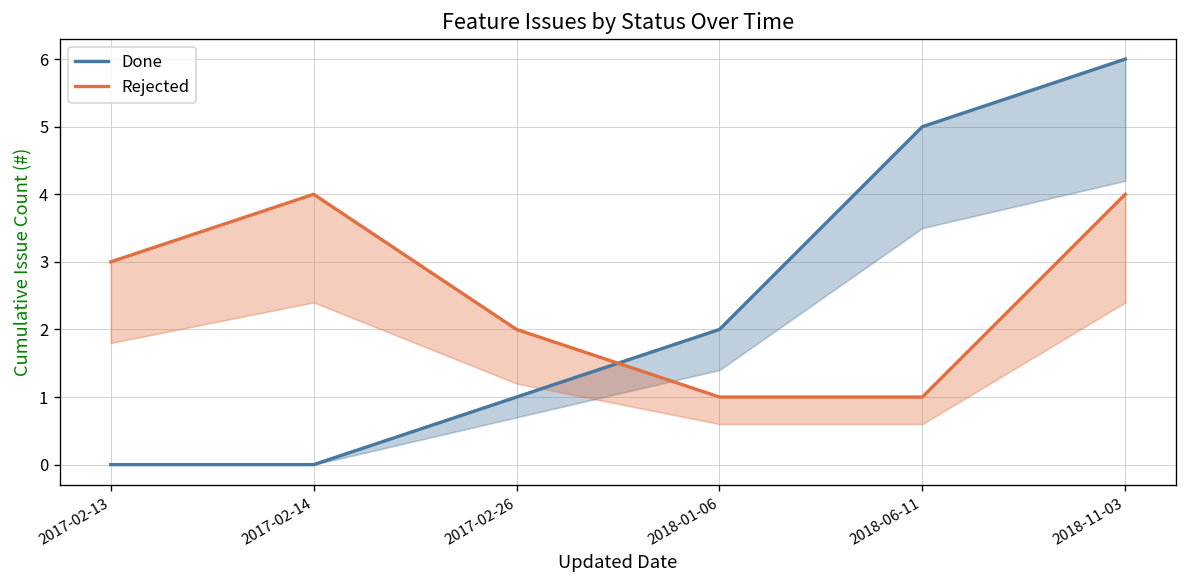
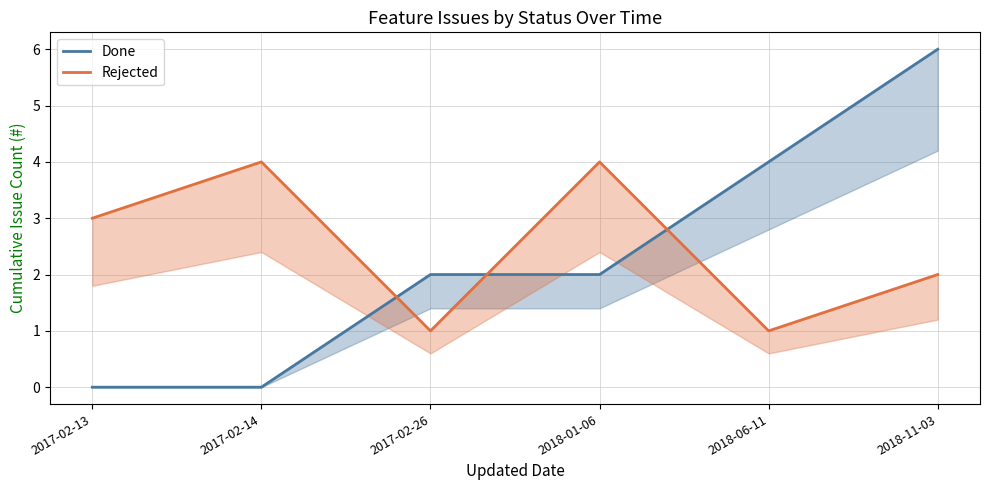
Done, 2017-02-26: 1 -> 2
Rejected, 2017-02-26: 2 -> 1
Rejected, 2018-01-06: 1 -> 4
Done, 2018-06-11: 5 -> 4
Rejected, 2018-11-03: 4 -> 2
